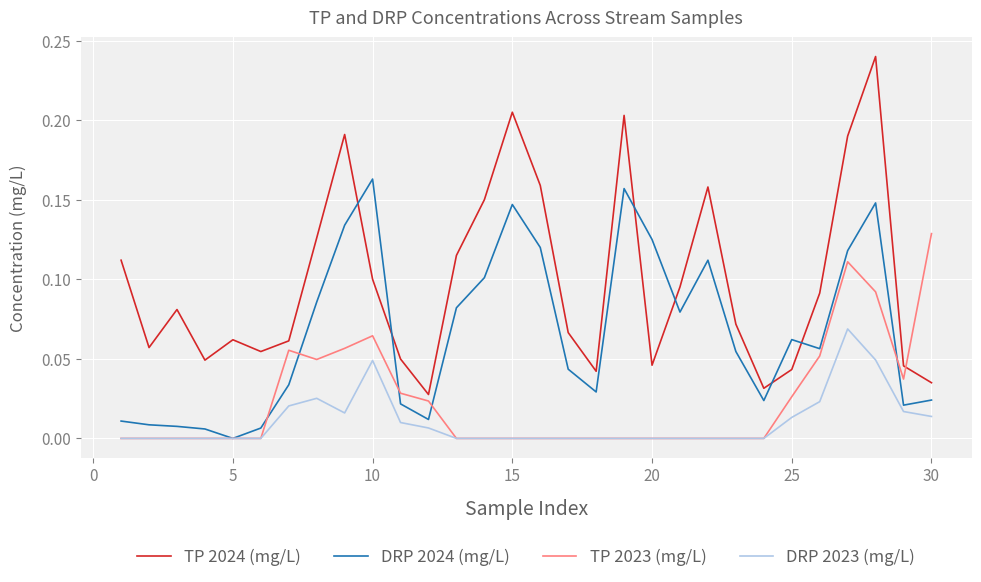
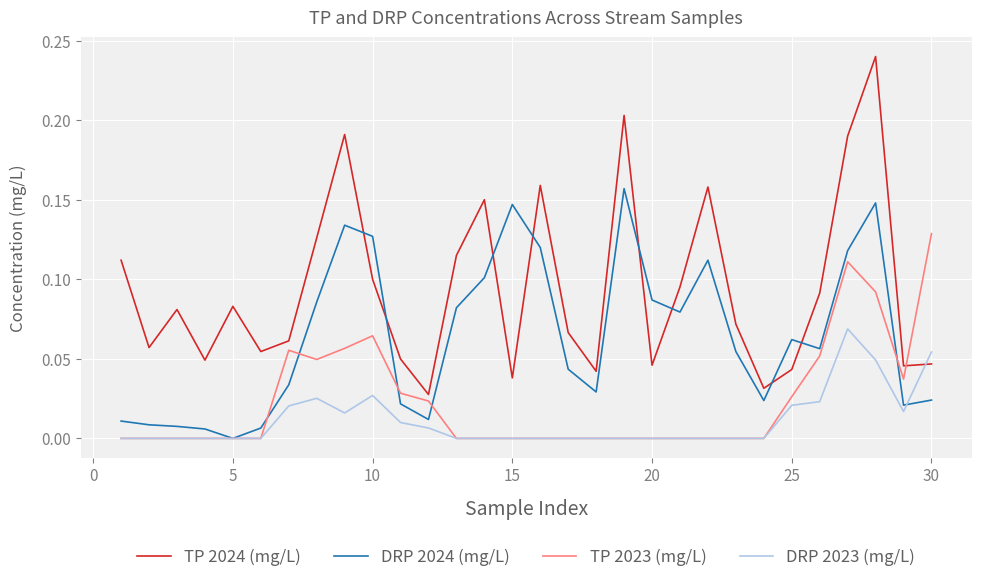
TP 2024 (mg/L), 5: 0.062 -> 0.083
DRP 2024 (mg/L), 10: 0.163 -> 0.127
DRP 2023 (mg/L), 10: 0.049 -> 0.027
TP 2024 (mg/L), 15: 0.205 -> 0.038
DRP 2024 (mg/L), 20: 0.125 -> 0.087
DRP 2023 (mg/L), 25: 0.013 -> 0.021
TP 2024 (mg/L), 30: 0.035 -> 0.047
DRP 2023 (mg/L), 30: 0.014 -> 0.054
